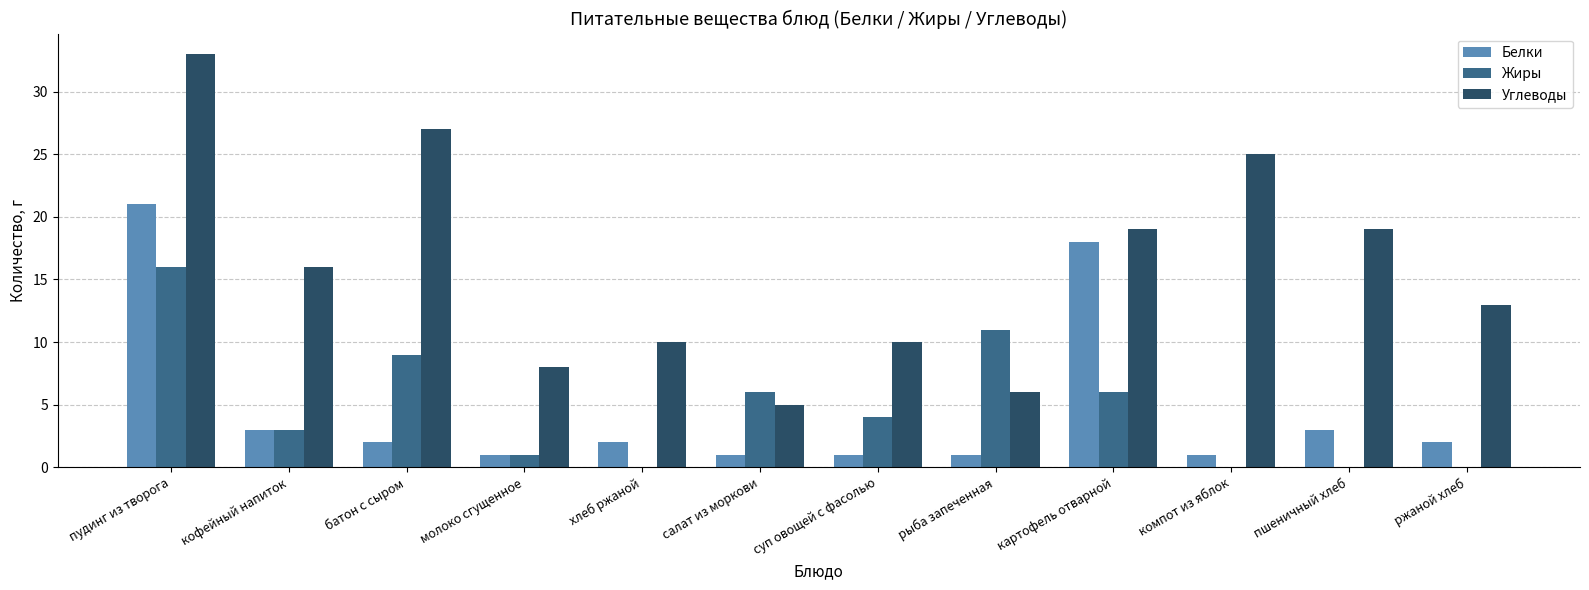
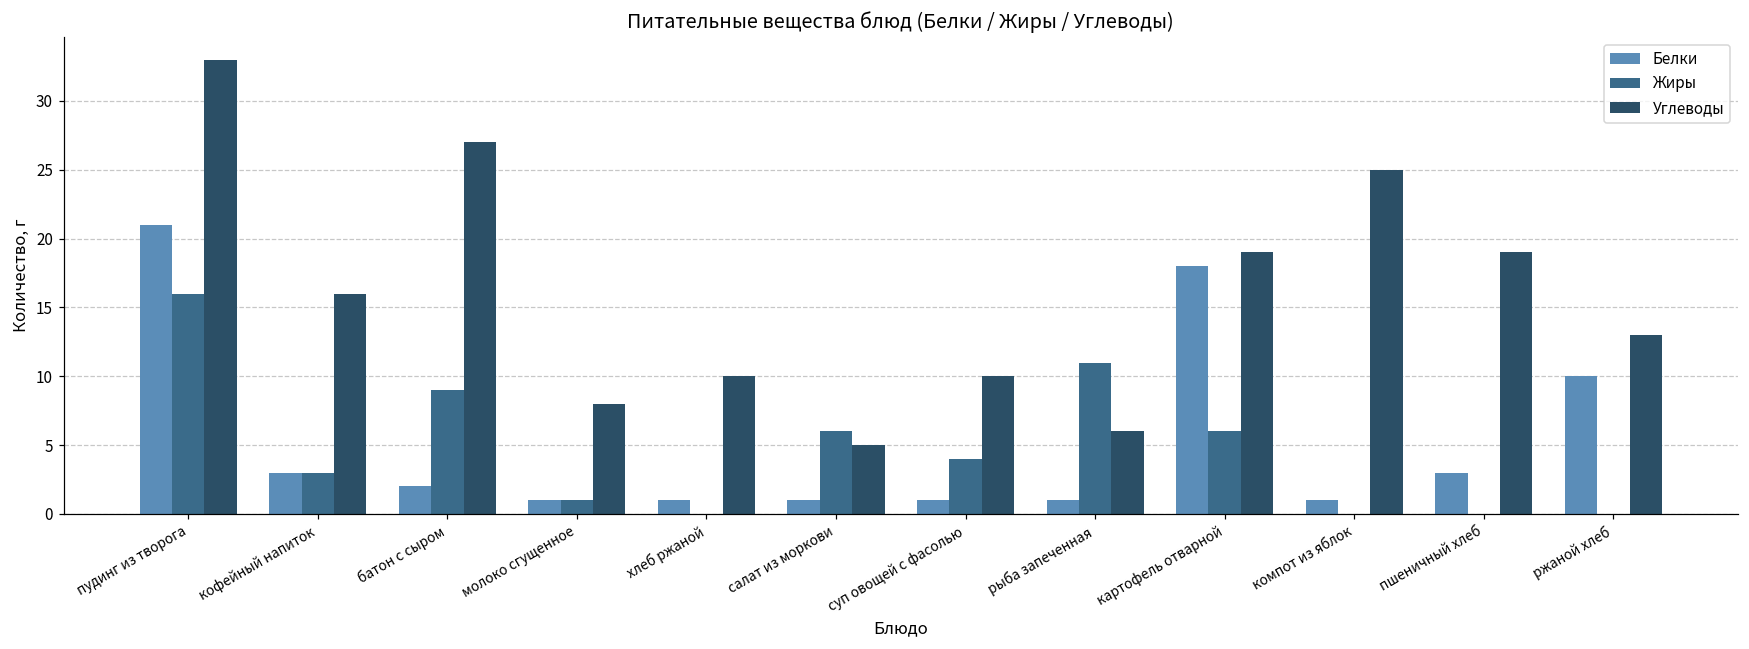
Белки, хлеб ржаной: 2 -> 1
Белки, ржаной хлеб: 2 -> 10
